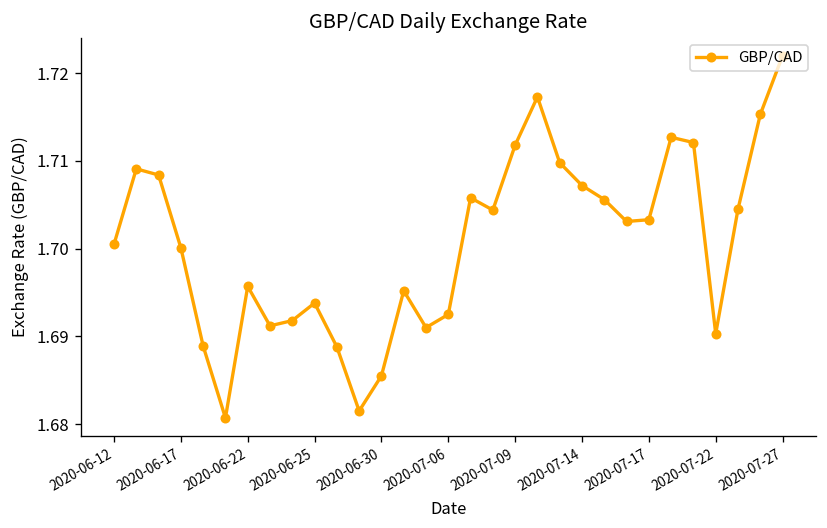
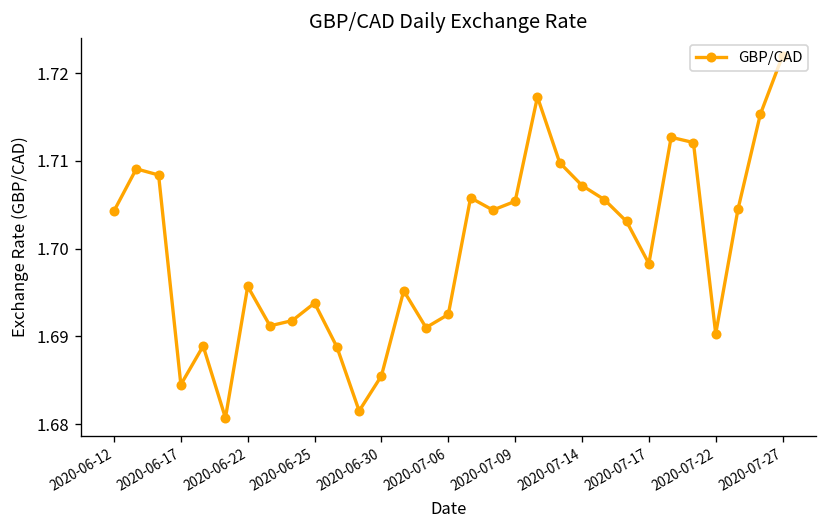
2020-06-12: 1.701 -> 1.704
2020-06-17: 1.700 -> 1.685
2020-07-09: 1.712 -> 1.705
2020-07-17: 1.703 -> 1.698
